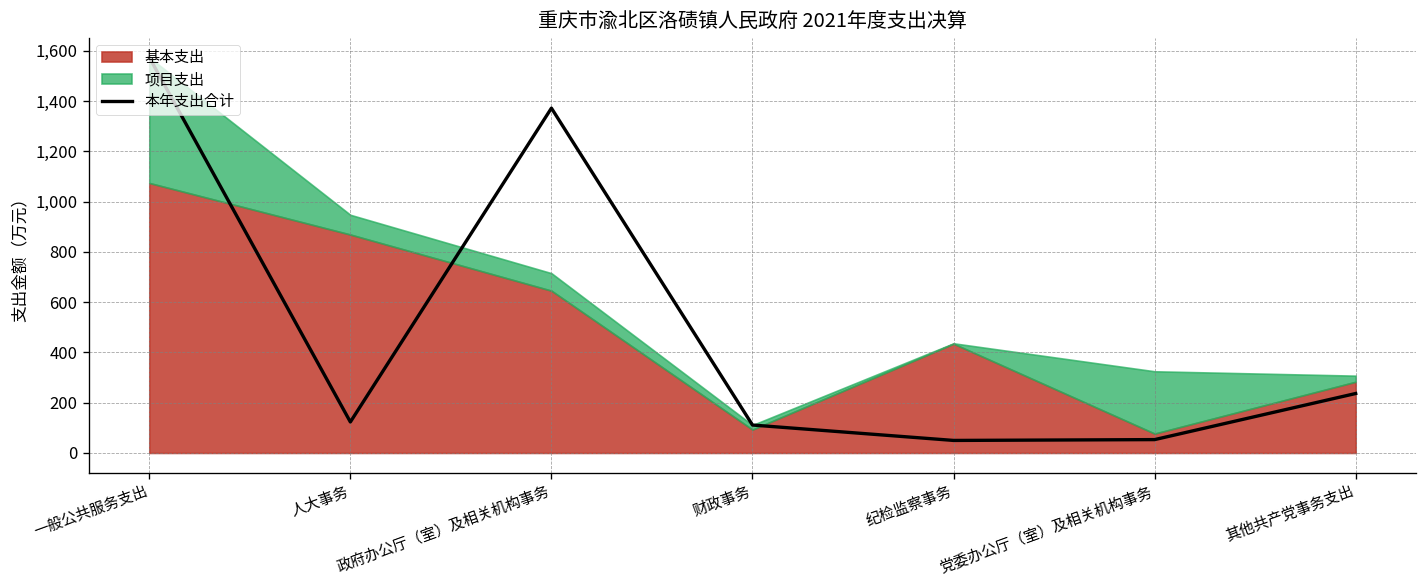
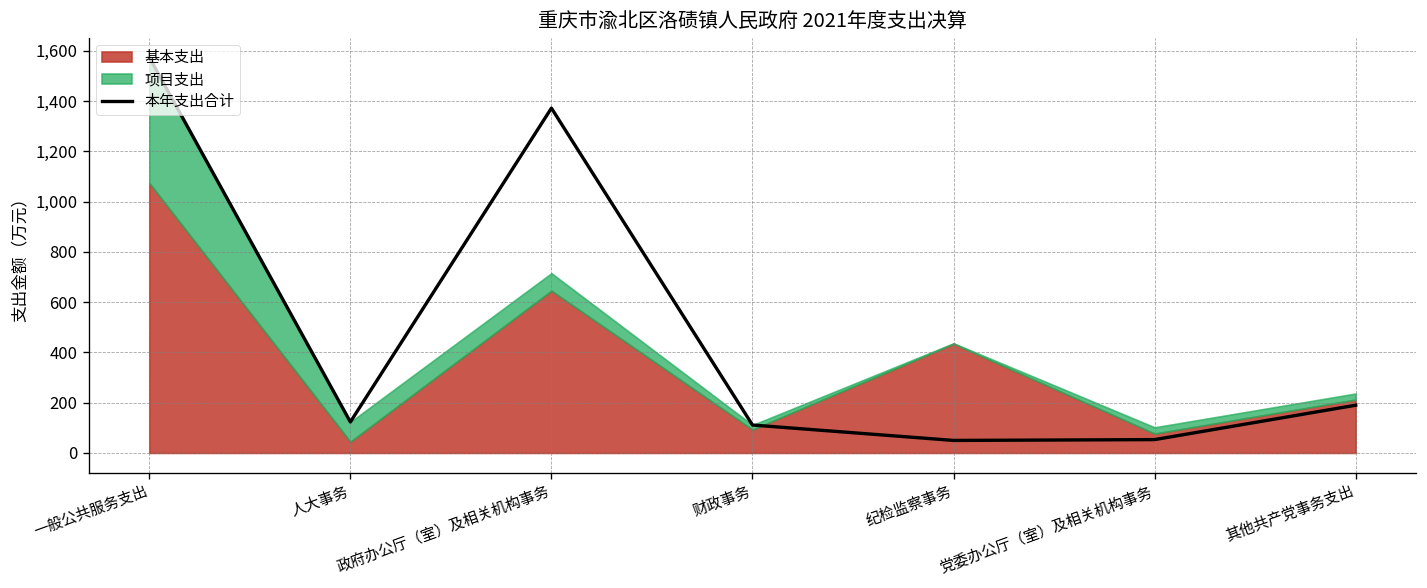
基本支出, 人大事务: 870 -> 40
项目支出, 党委办公厅（室）及相关机构事务: 250 -> 30
本年支出合计, 其他共产党事务支出: 240 -> 190
基本支出, 其他共产党事务支出: 280 -> 210
